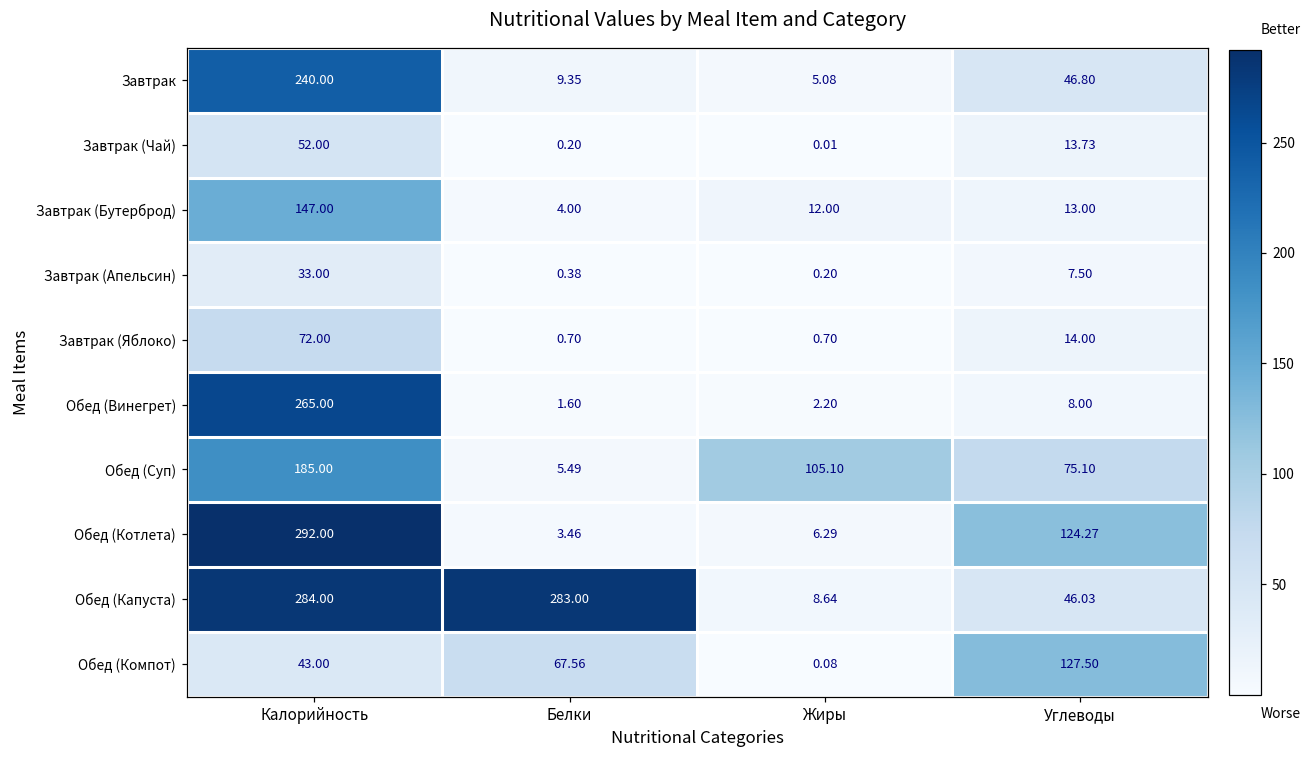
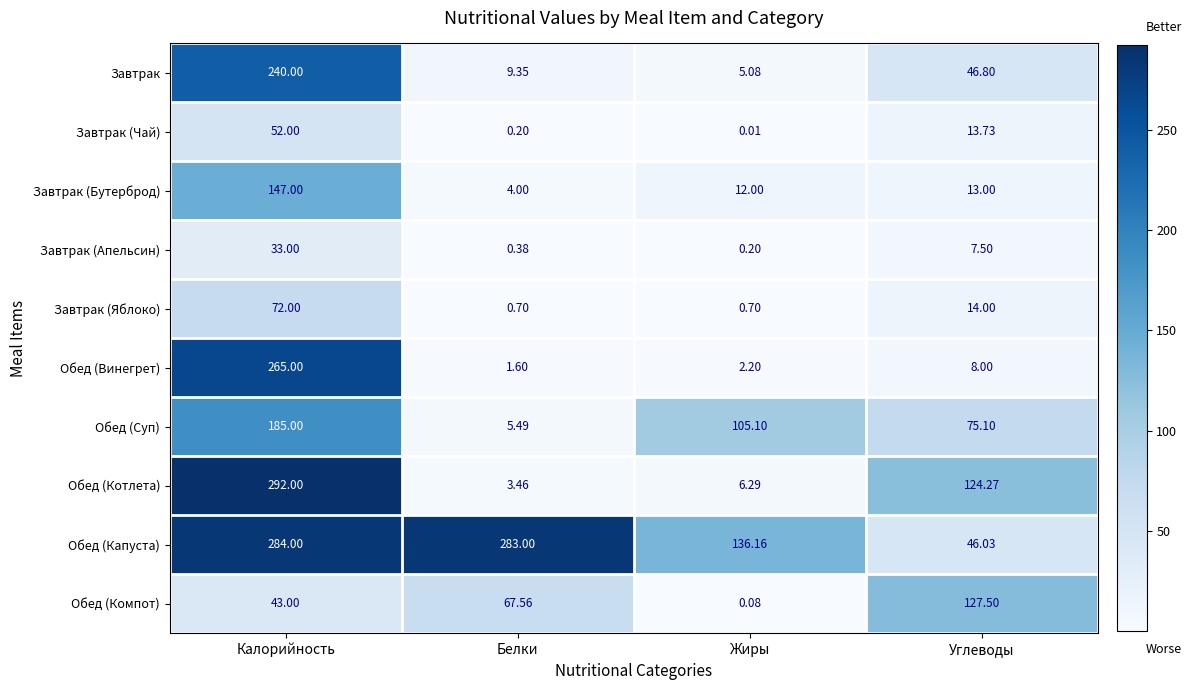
Обед (Капуста), Жиры: 8.64 -> 136.16
